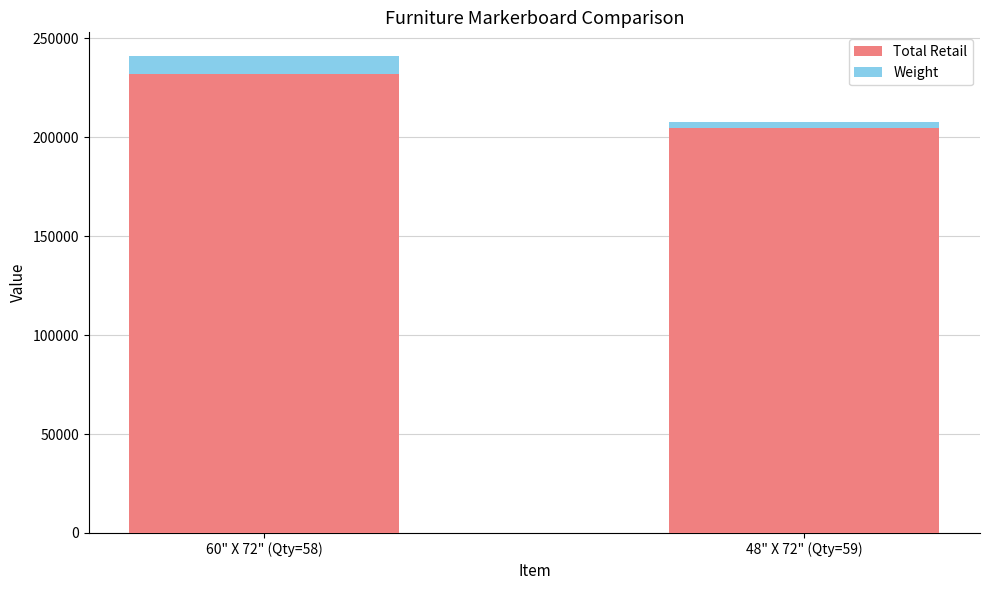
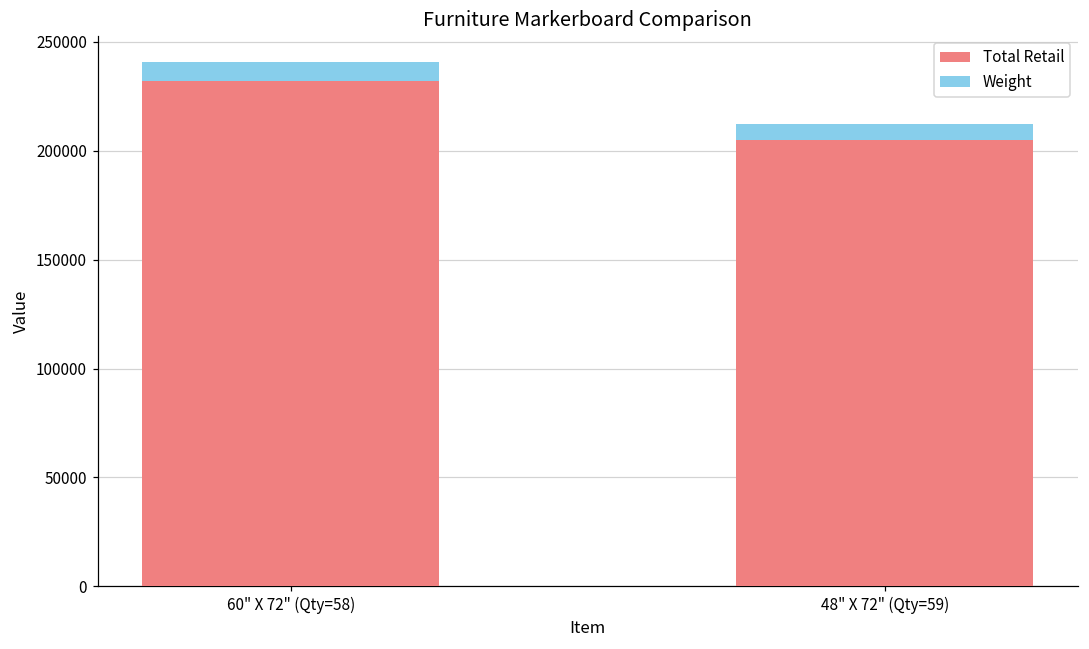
Weight, 48" X 72" (Qty=59): 3000 -> 7000
